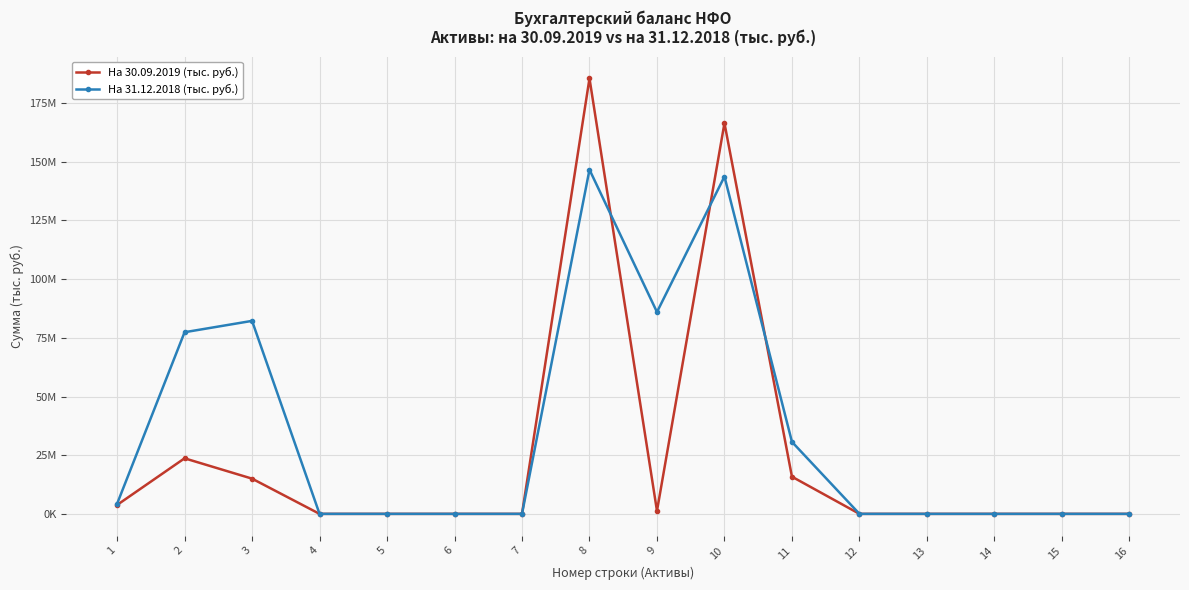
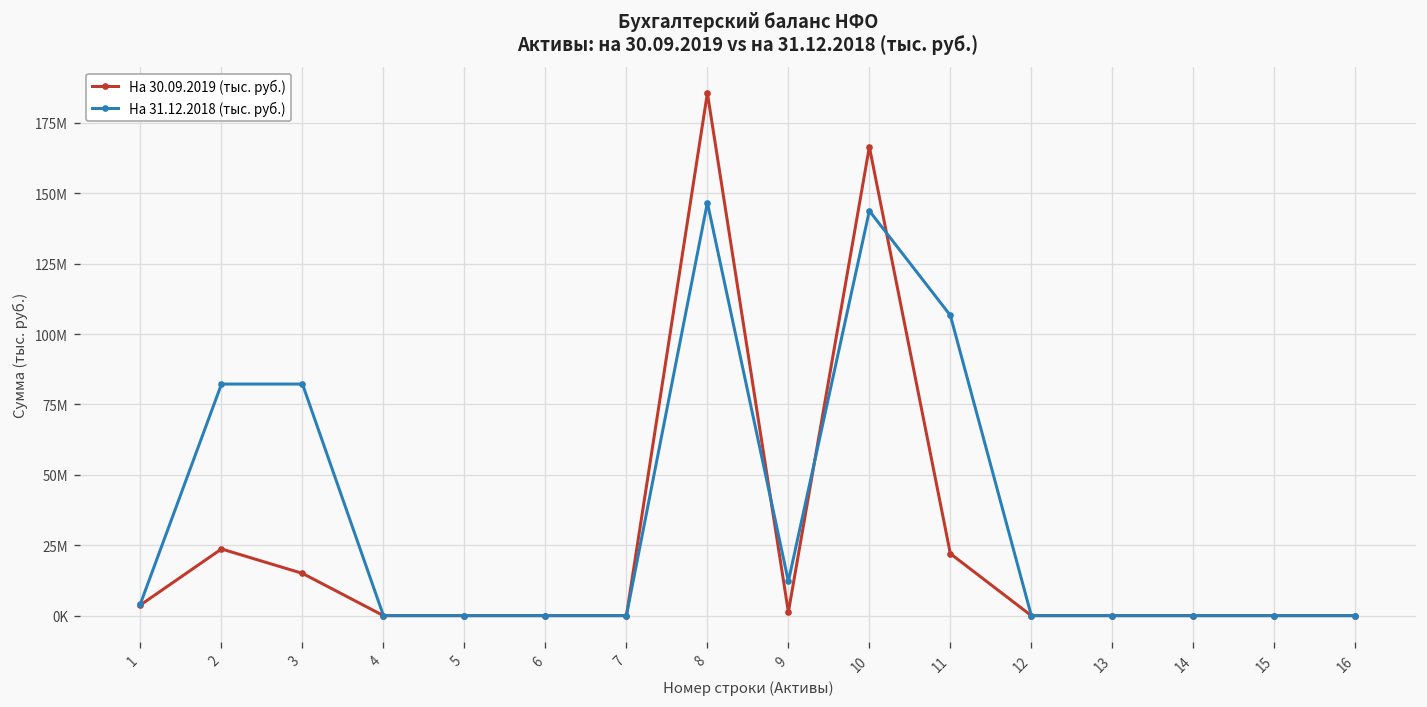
На 31.12.2018 (тыс. руб.), 2: 77000000 -> 82000000
На 31.12.2018 (тыс. руб.), 9: 86000000 -> 12000000
На 30.09.2019 (тыс. руб.), 11: 16000000 -> 22000000
На 31.12.2018 (тыс. руб.), 11: 31000000 -> 107000000
